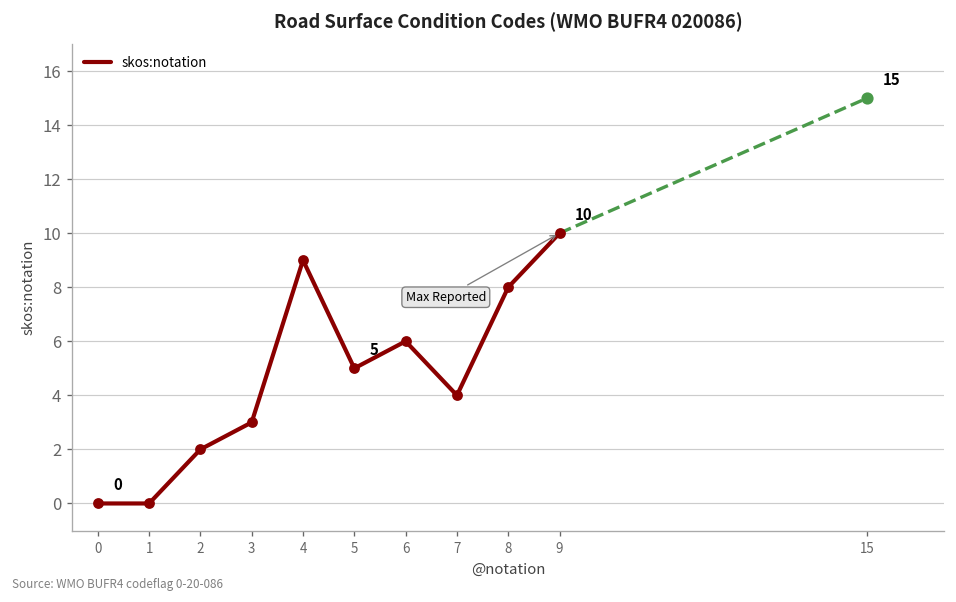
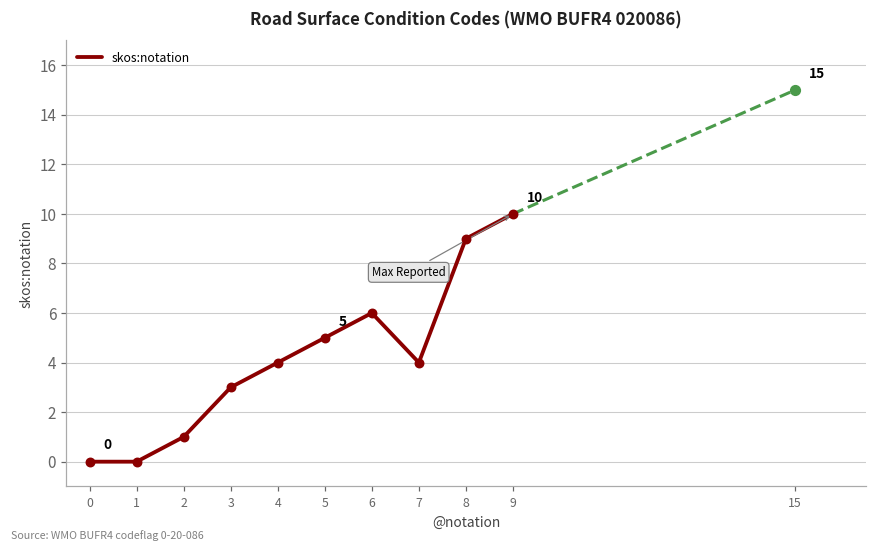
skos:notation, 2: 2 -> 1
skos:notation, 4: 9 -> 4
skos:notation, 8: 8 -> 9
